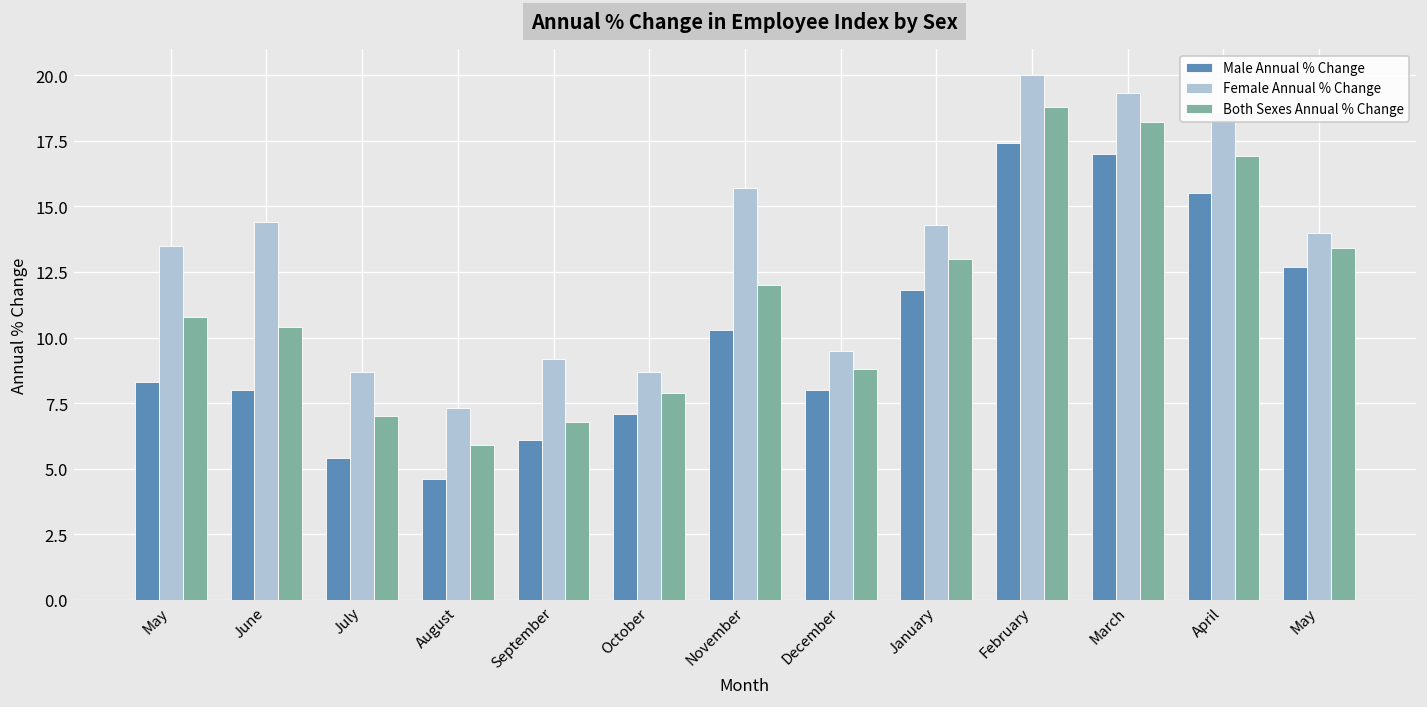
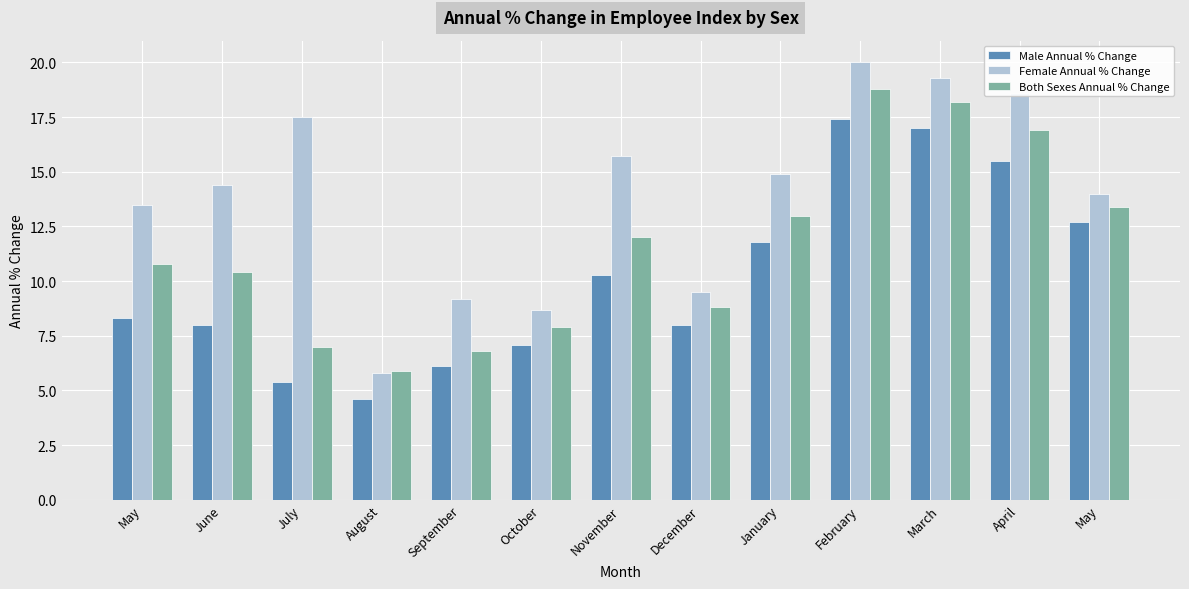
Female Annual % Change, July: 8.7 -> 17.5
Female Annual % Change, August: 7.3 -> 5.8
Female Annual % Change, January: 14.3 -> 14.9
